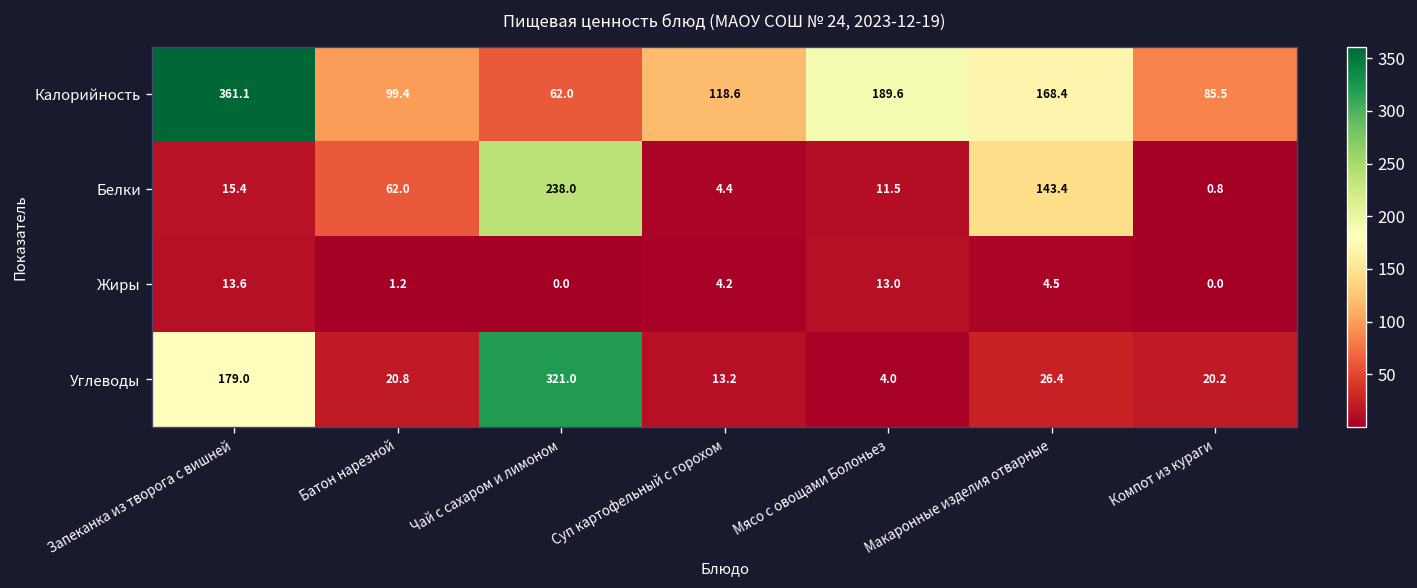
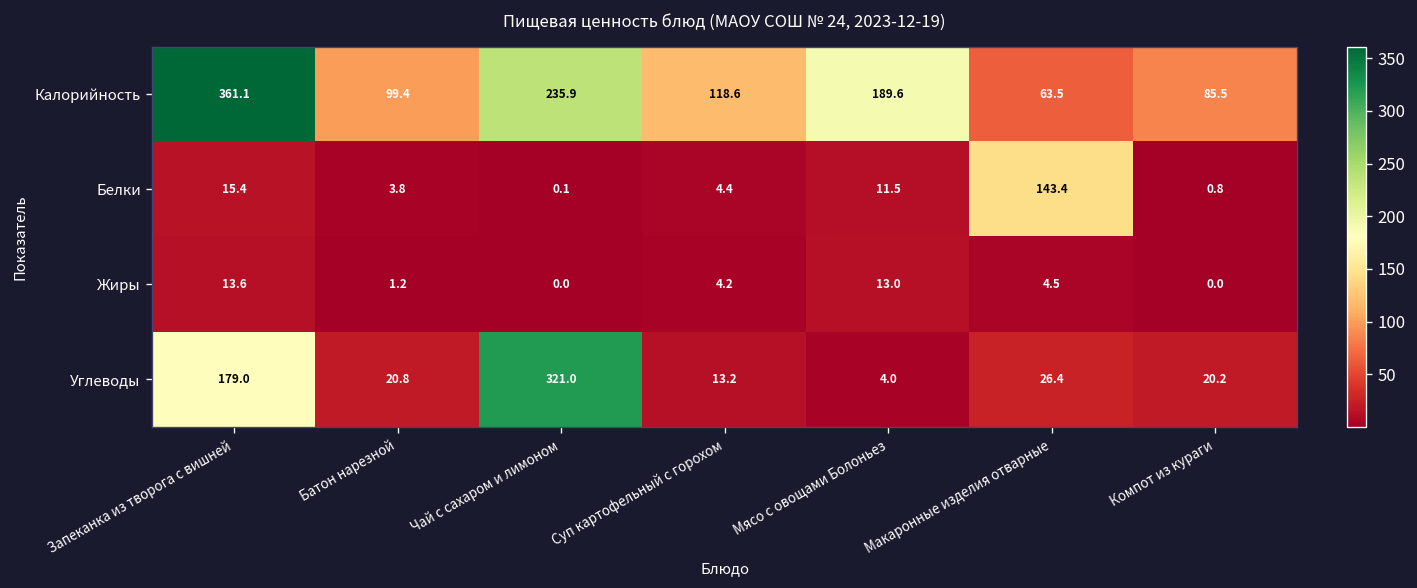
Калорийность, Чай с сахаром и лимоном: 62.0 -> 235.9
Калорийность, Макаронные изделия отварные: 168.4 -> 63.5
Белки, Батон нарезной: 62.0 -> 3.8
Белки, Чай с сахаром и лимоном: 238.0 -> 0.1
